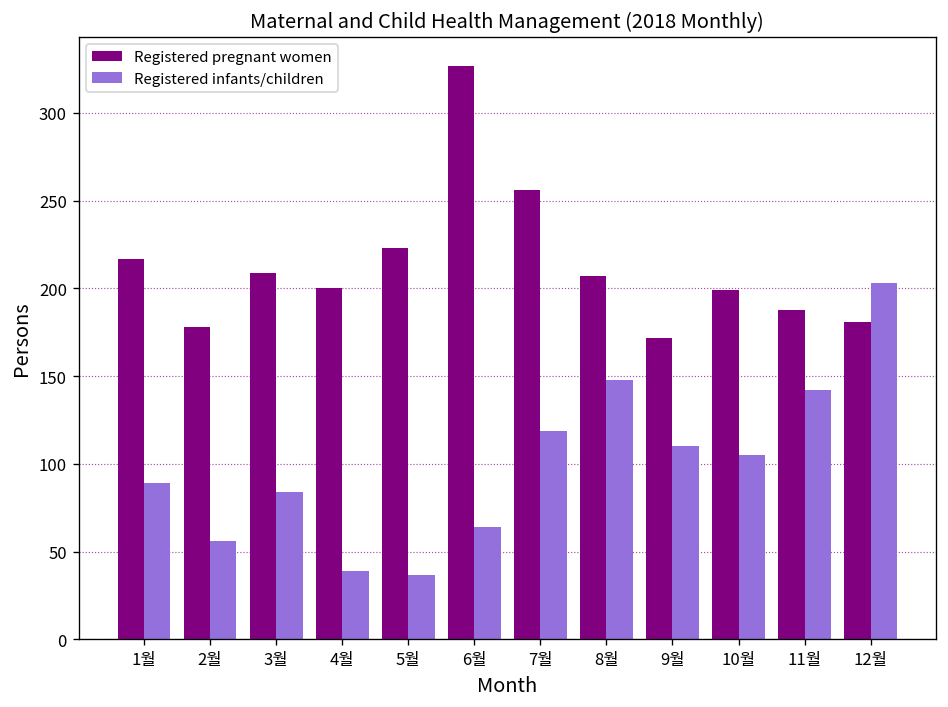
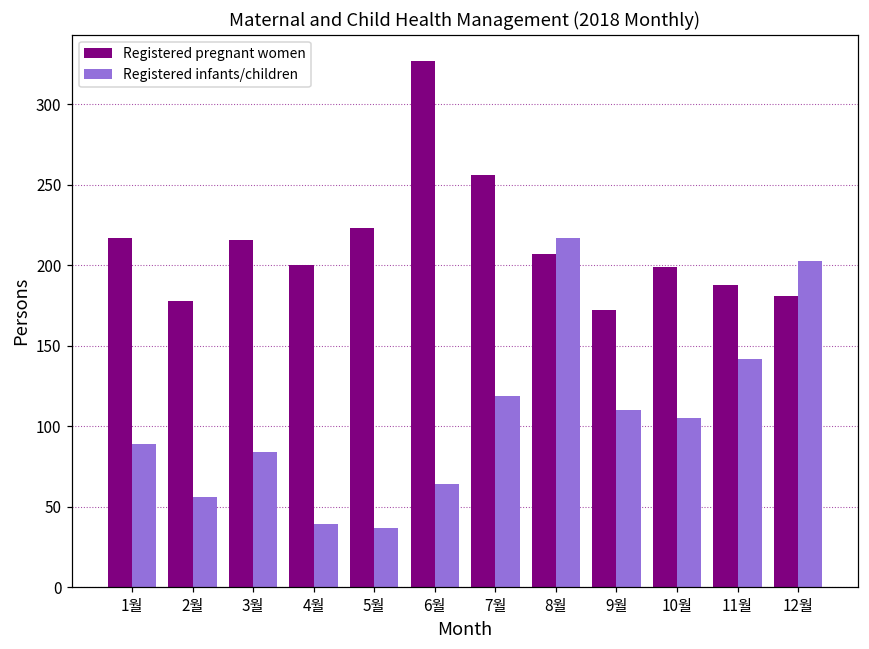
Registered pregnant women, 3월: 209 -> 216
Registered infants/children, 8월: 148 -> 217
